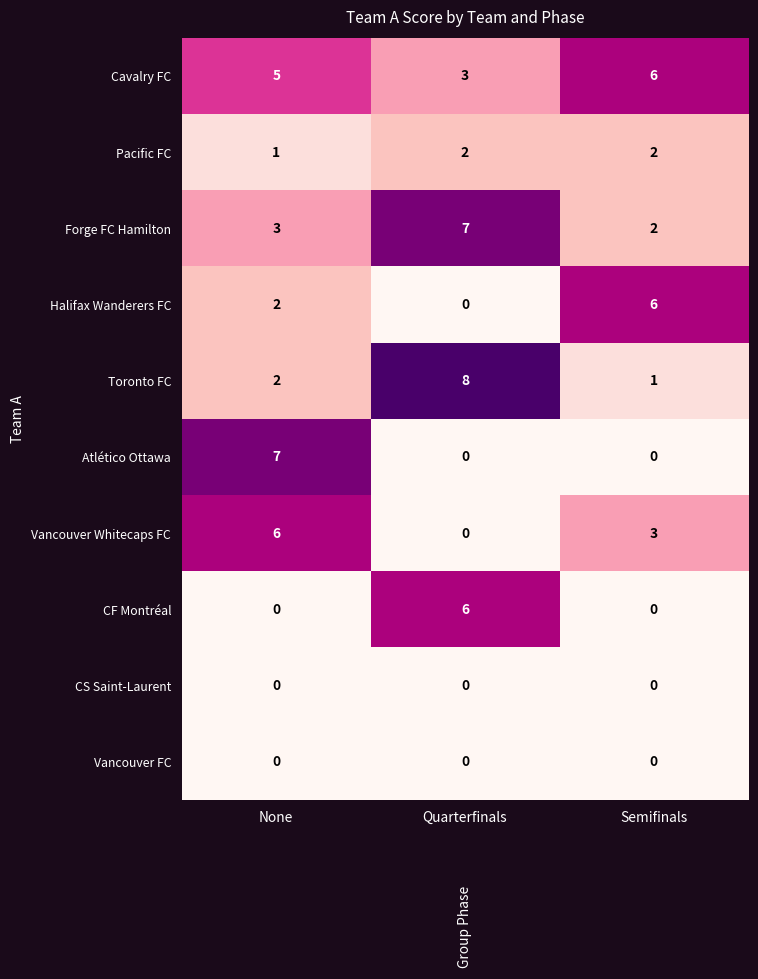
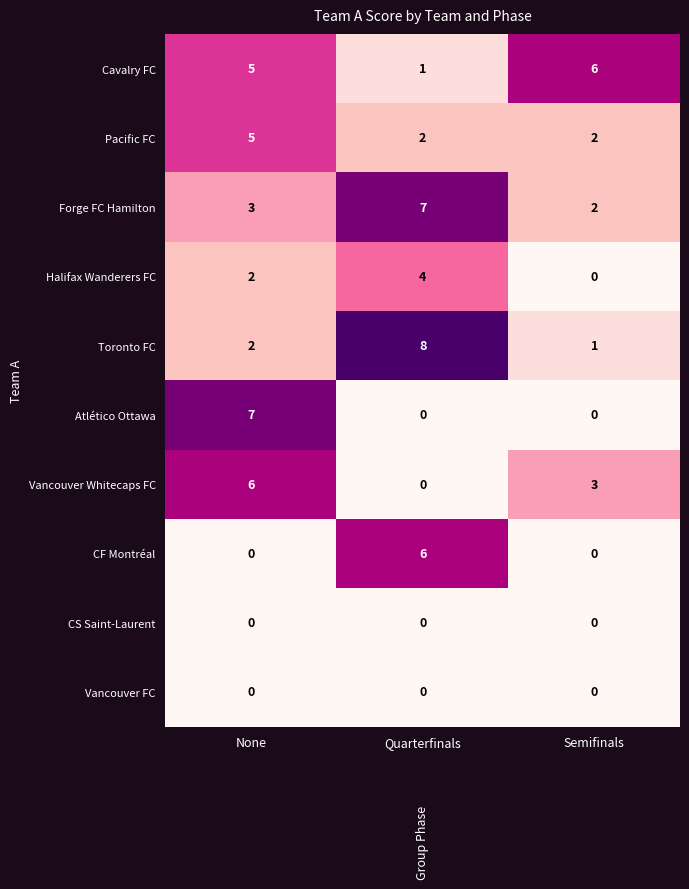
Cavalry FC, Quarterfinals: 3 -> 1
Pacific FC, None: 1 -> 5
Halifax Wanderers FC, Quarterfinals: 0 -> 4
Halifax Wanderers FC, Semifinals: 6 -> 0
